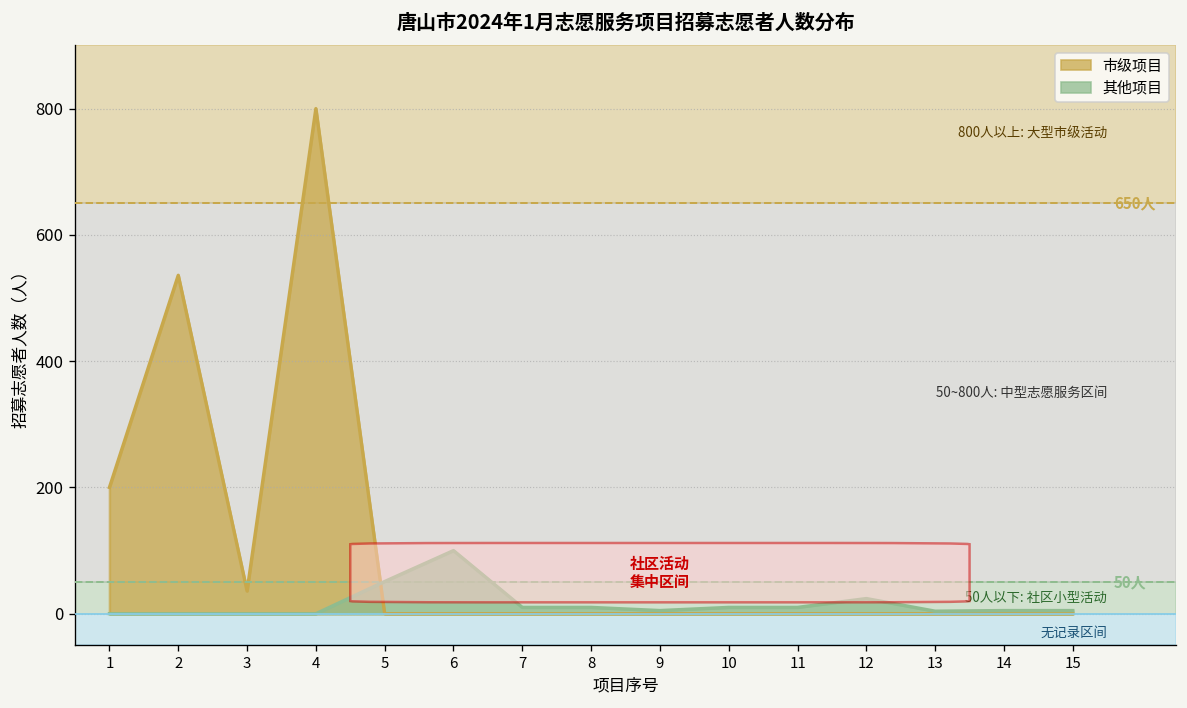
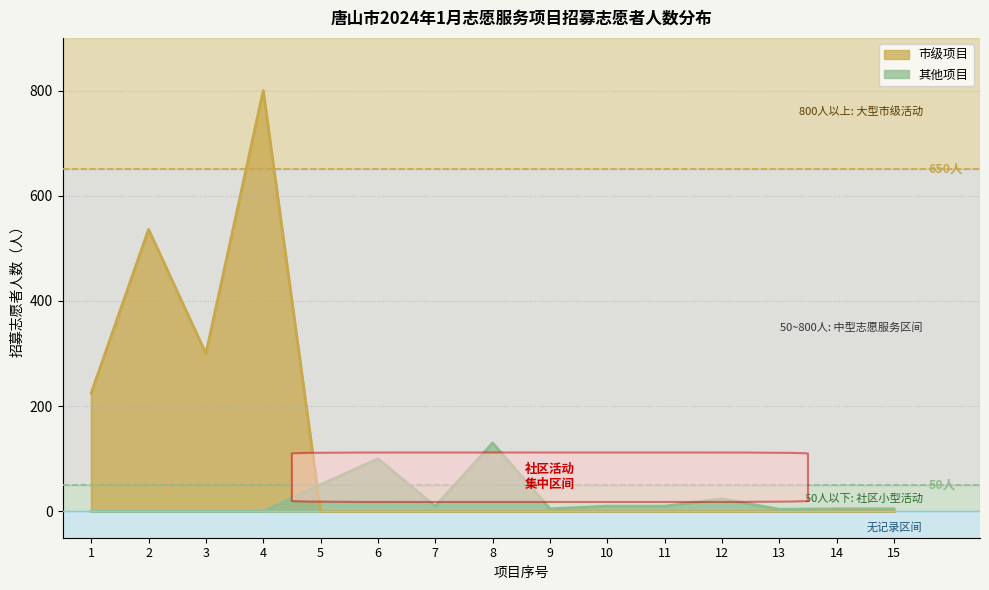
市级项目, 1: 200 -> 230
市级项目, 3: 40 -> 300
其他项目, 8: 10 -> 130
